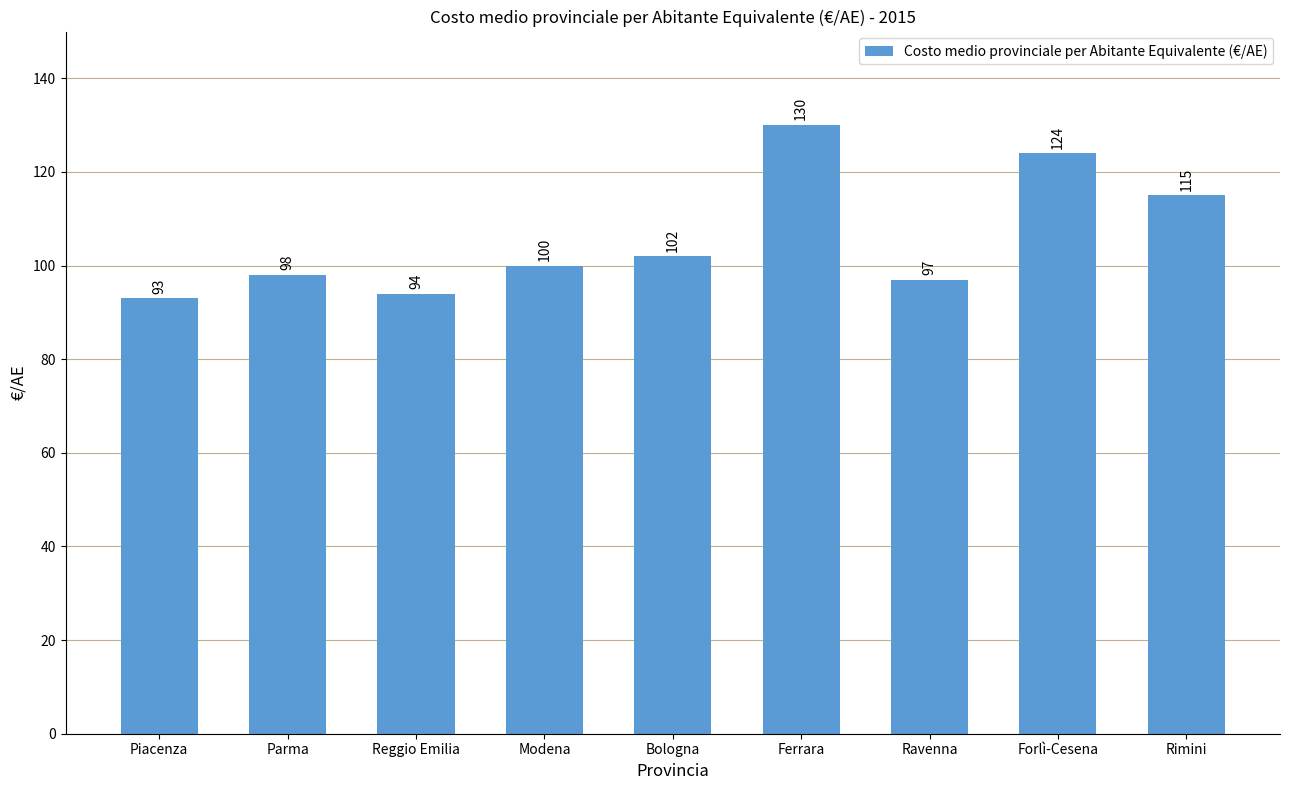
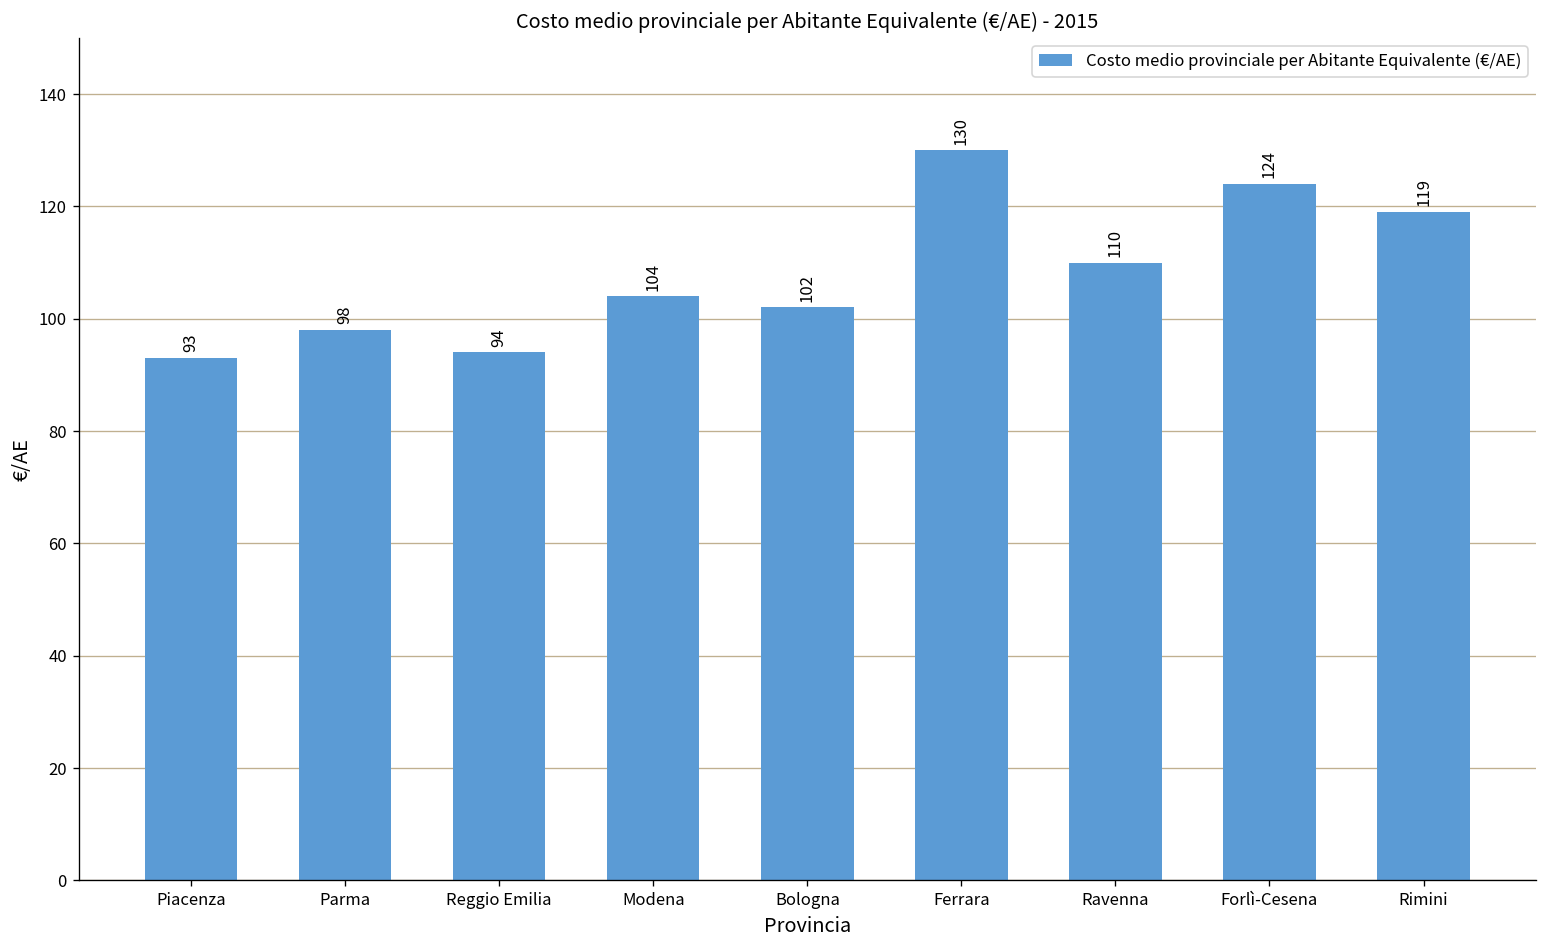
Modena: 100 -> 104
Ravenna: 97 -> 110
Rimini: 115 -> 119
